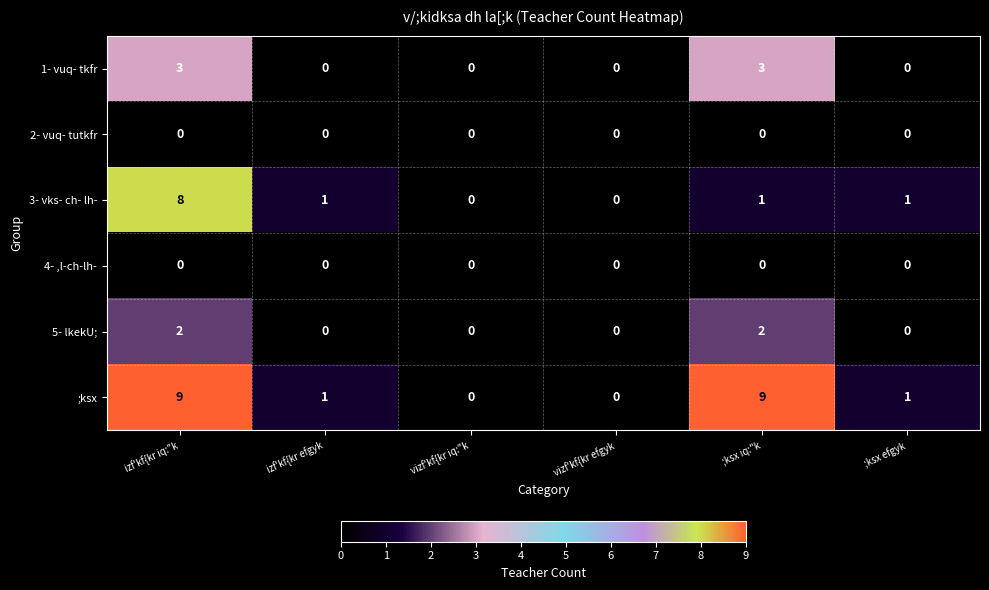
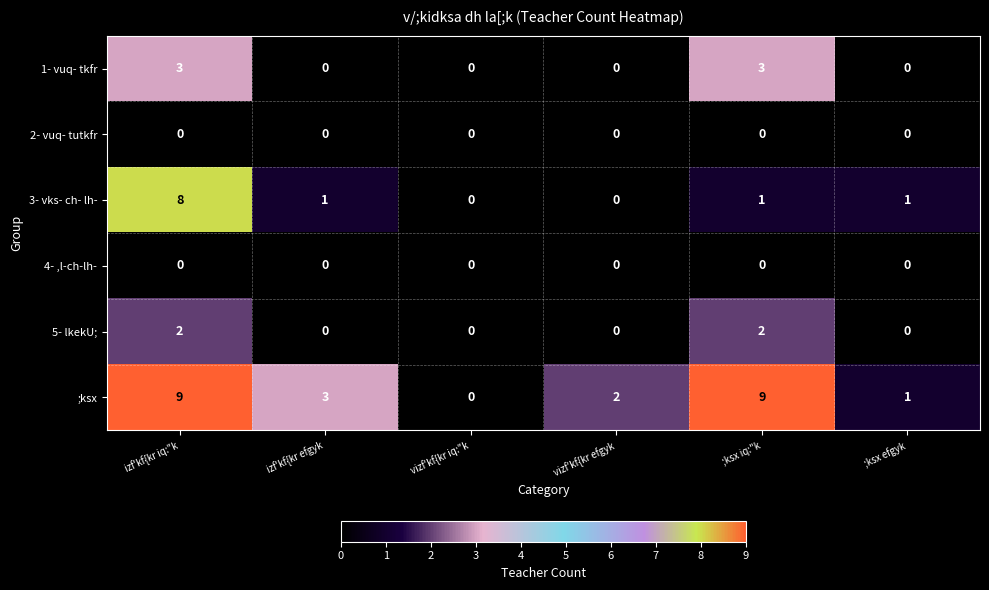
;ksx, izf'kf{kr efgyk: 1 -> 3
;ksx, vizf'kf{kr efgyk: 0 -> 2
